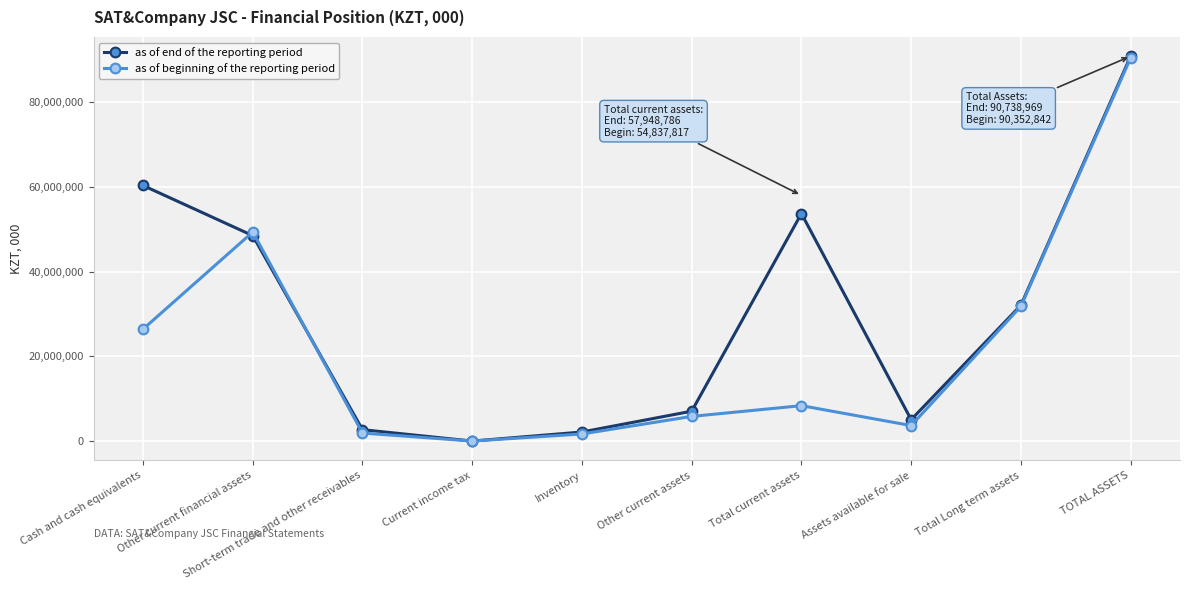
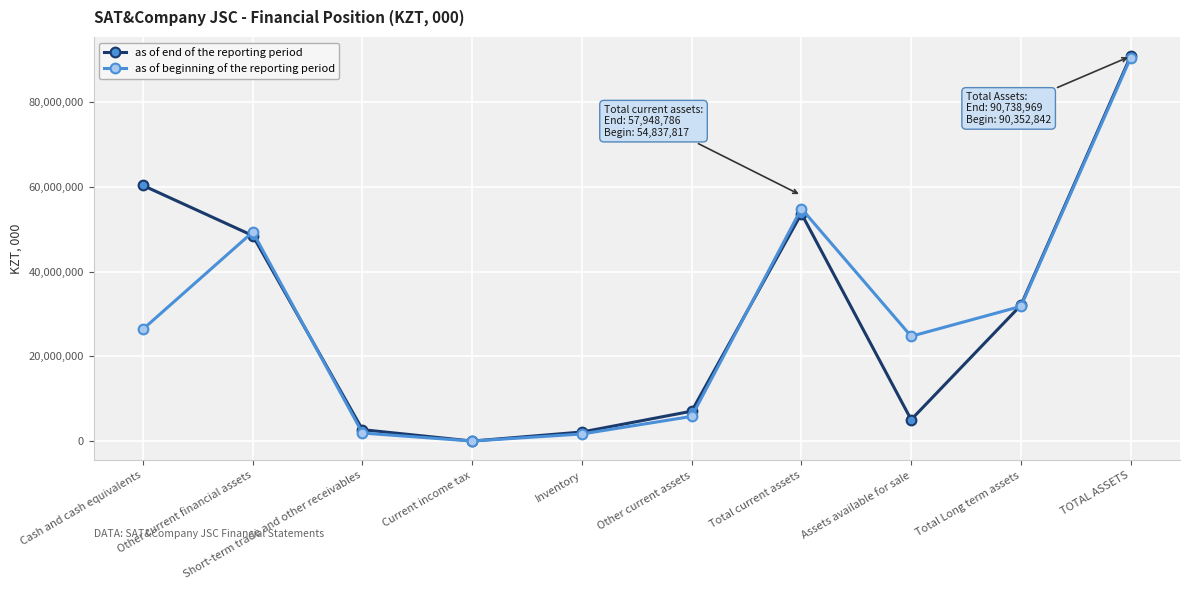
as of beginning of the reporting period, Total current assets: 8,000,000 -> 55,000,000
as of beginning of the reporting period, Assets available for sale: 4,000,000 -> 25,000,000
